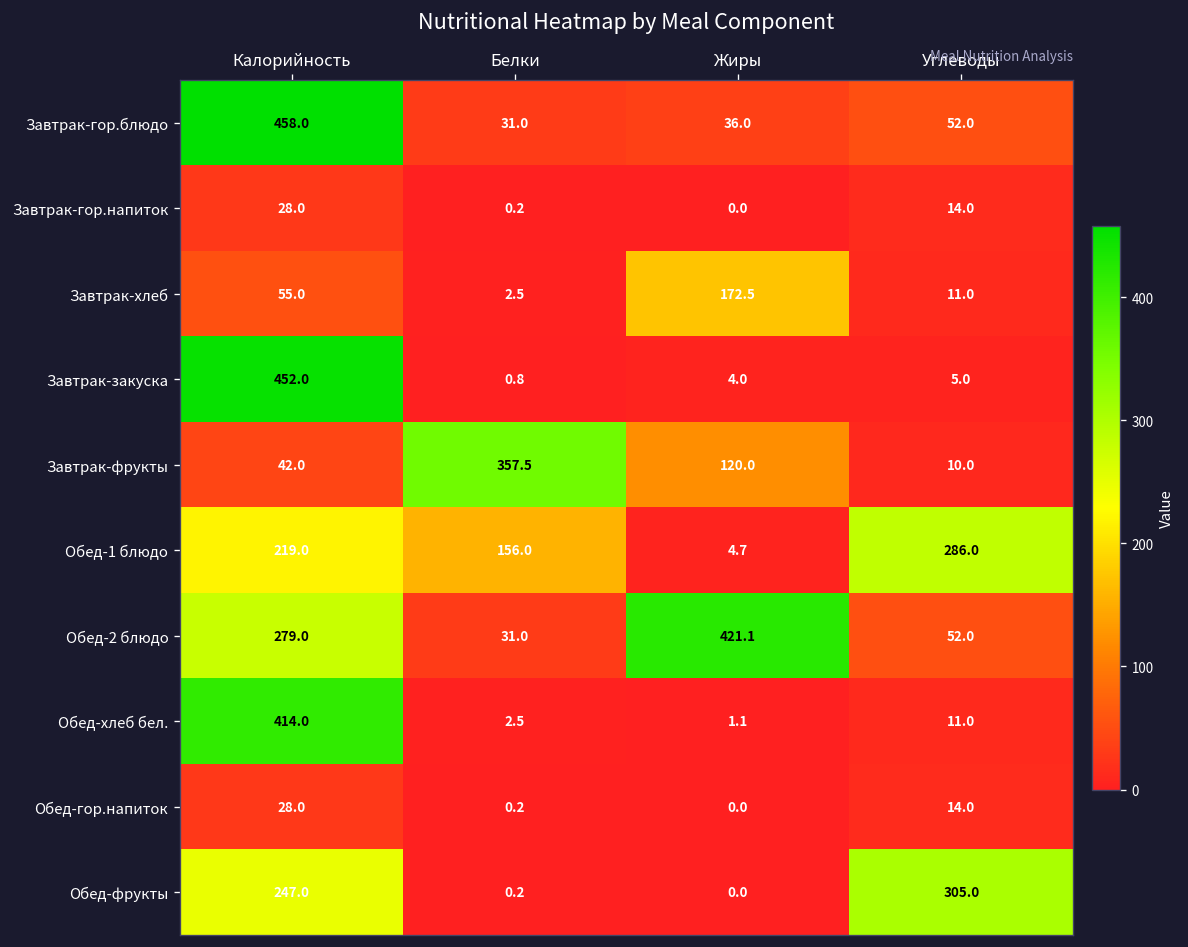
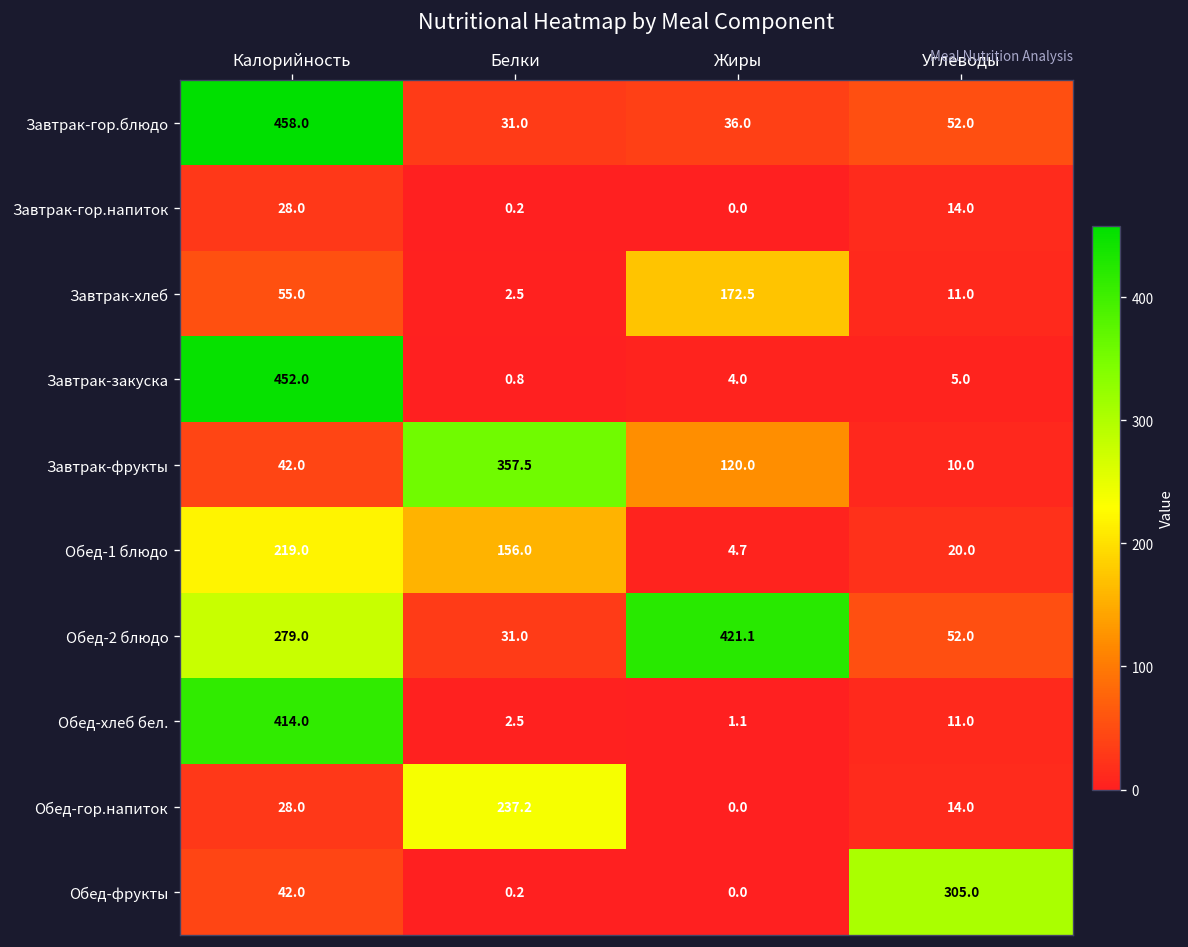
Обед-1 блюдо, Углеводы: 286.0 -> 20.0
Обед-гор.напиток, Белки: 0.2 -> 237.2
Обед-фрукты, Калорийность: 247.0 -> 42.0
